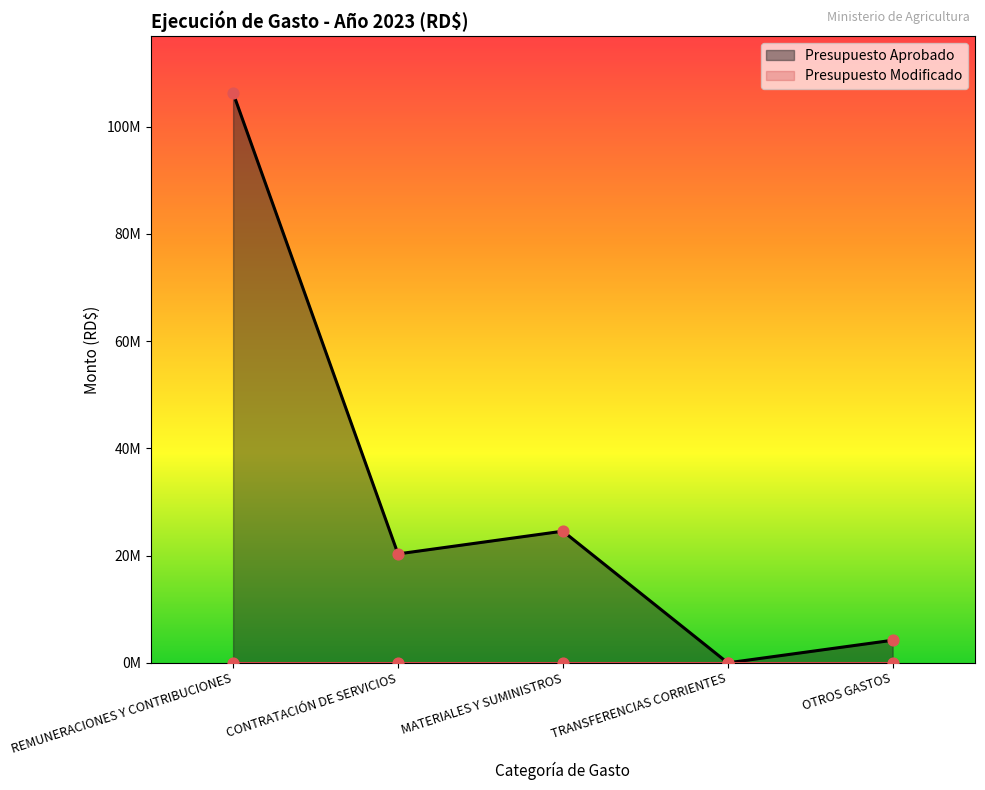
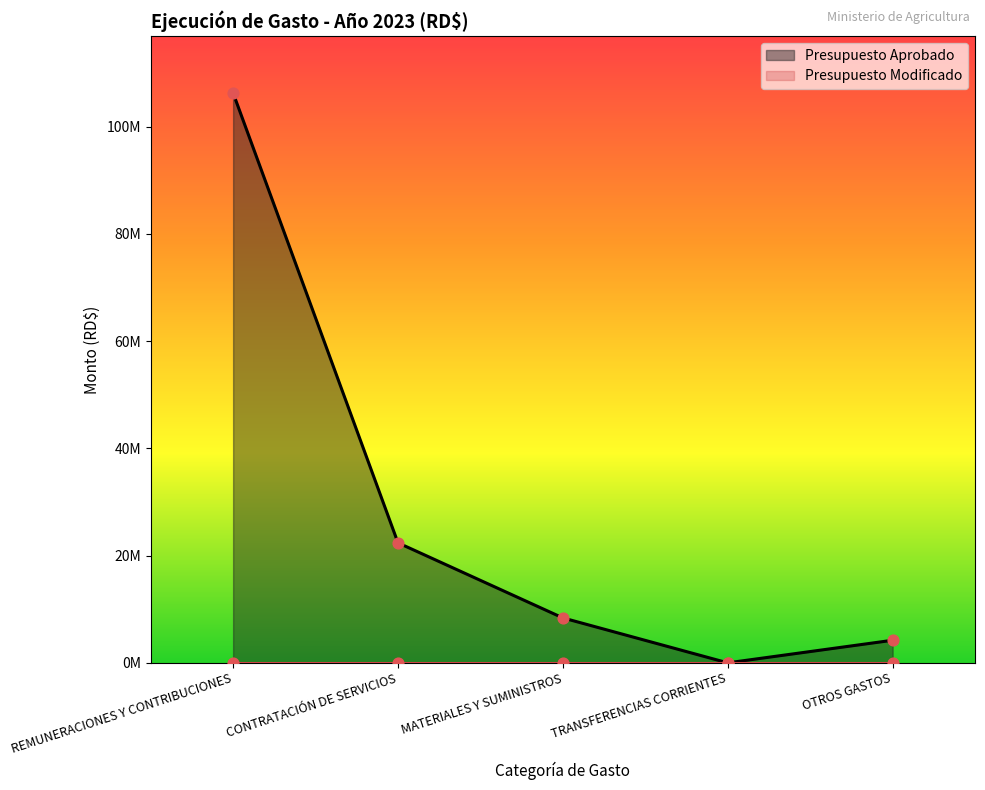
Presupuesto Aprobado, CONTRATACIÓN DE SERVICIOS: 20000000 -> 22000000
Presupuesto Aprobado, MATERIALES Y SUMINISTROS: 25000000 -> 8000000
